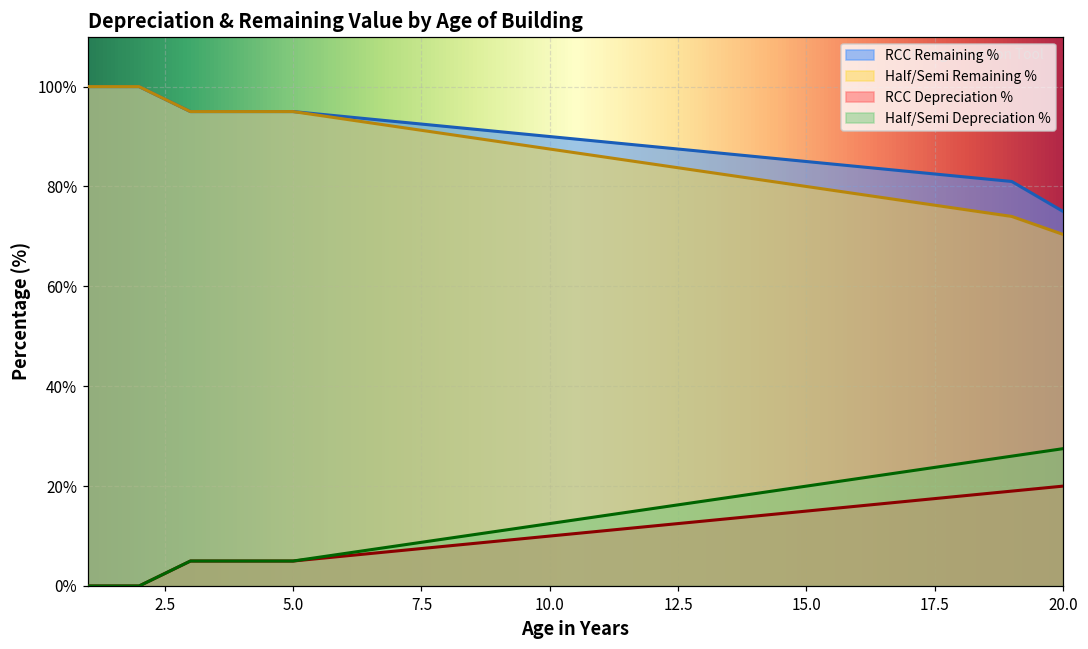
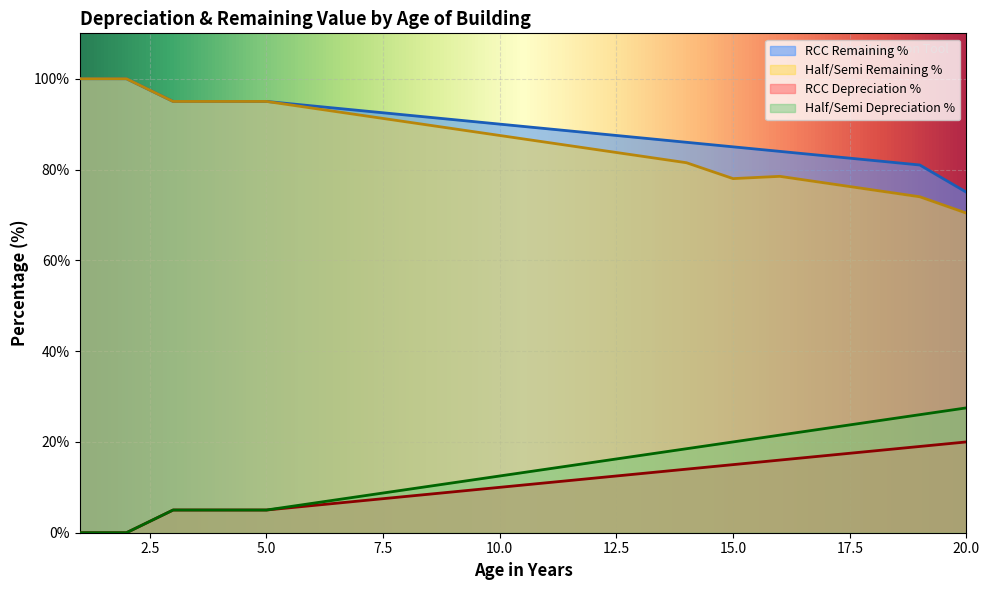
Half/Semi Remaining %, 15.0: 80% -> 78%
